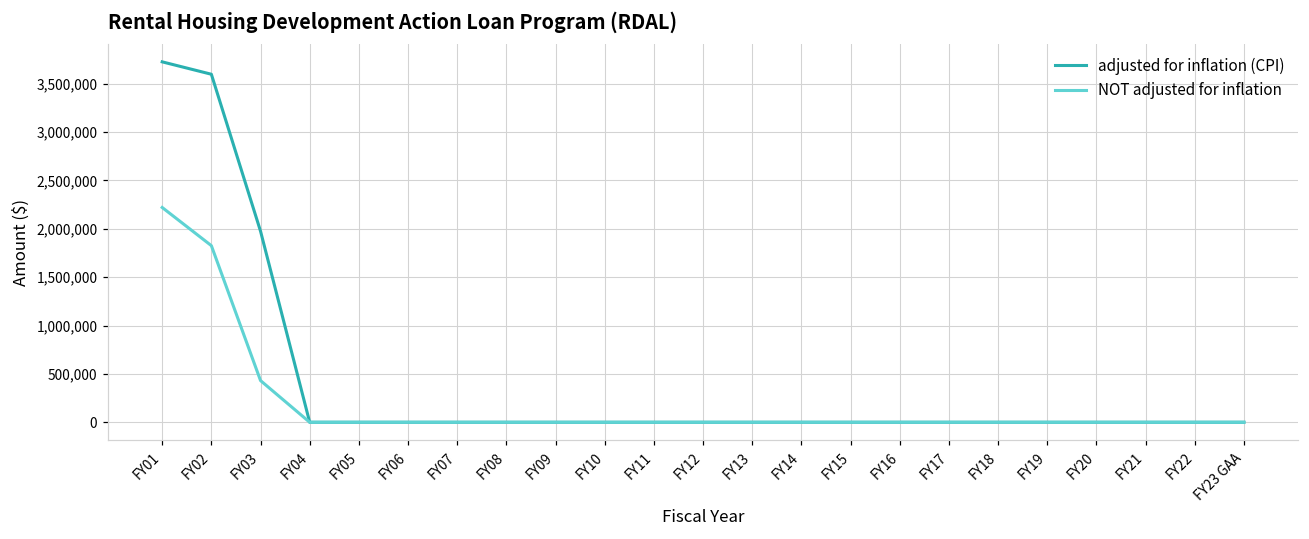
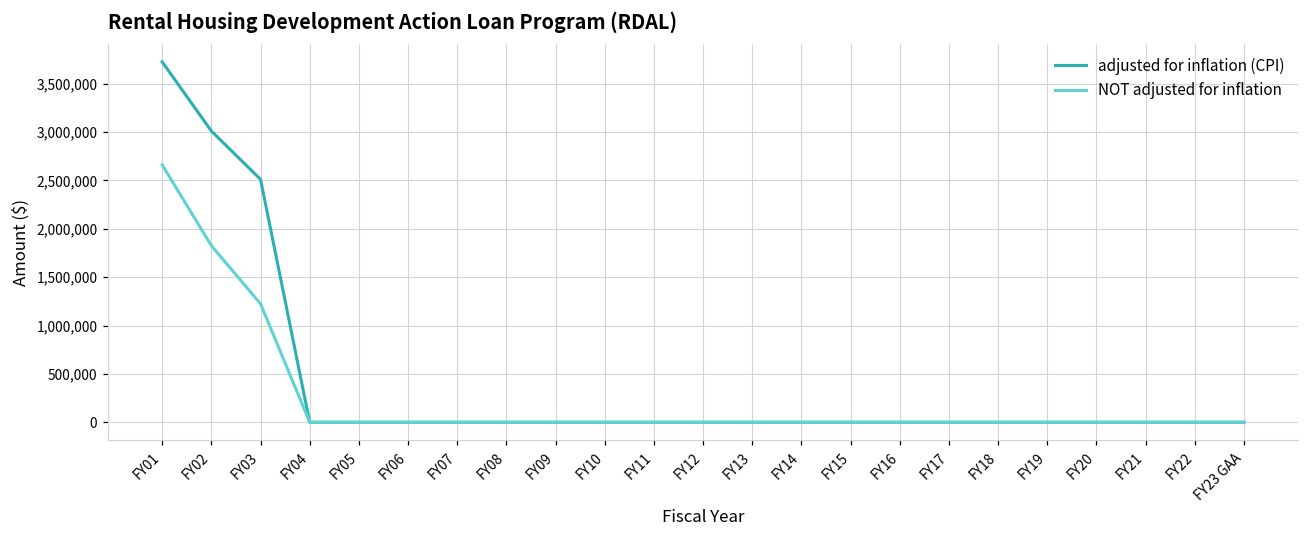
NOT adjusted for inflation, FY01: 2,200,000 -> 2,700,000
adjusted for inflation (CPI), FY02: 3,600,000 -> 3,000,000
adjusted for inflation (CPI), FY03: 2,000,000 -> 2,500,000
NOT adjusted for inflation, FY03: 400,000 -> 1,200,000
